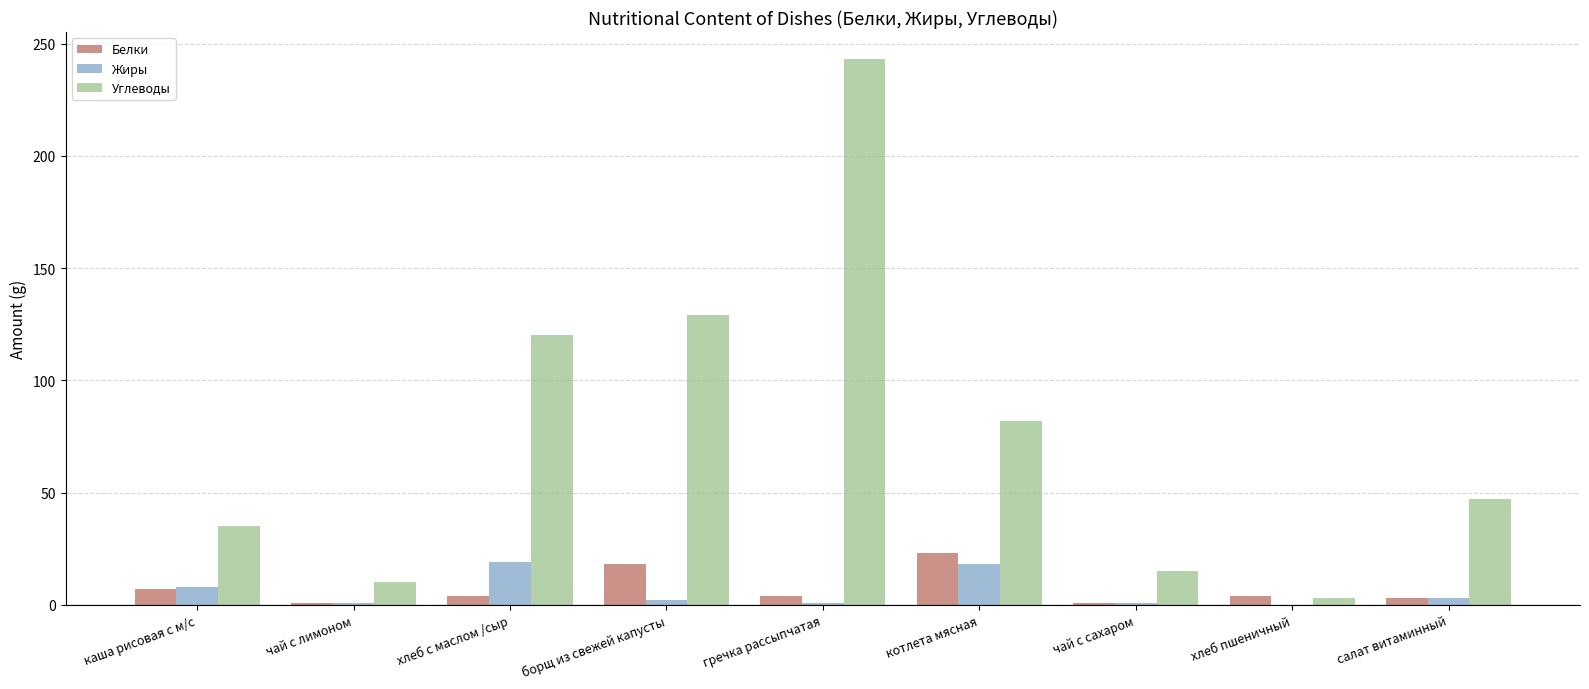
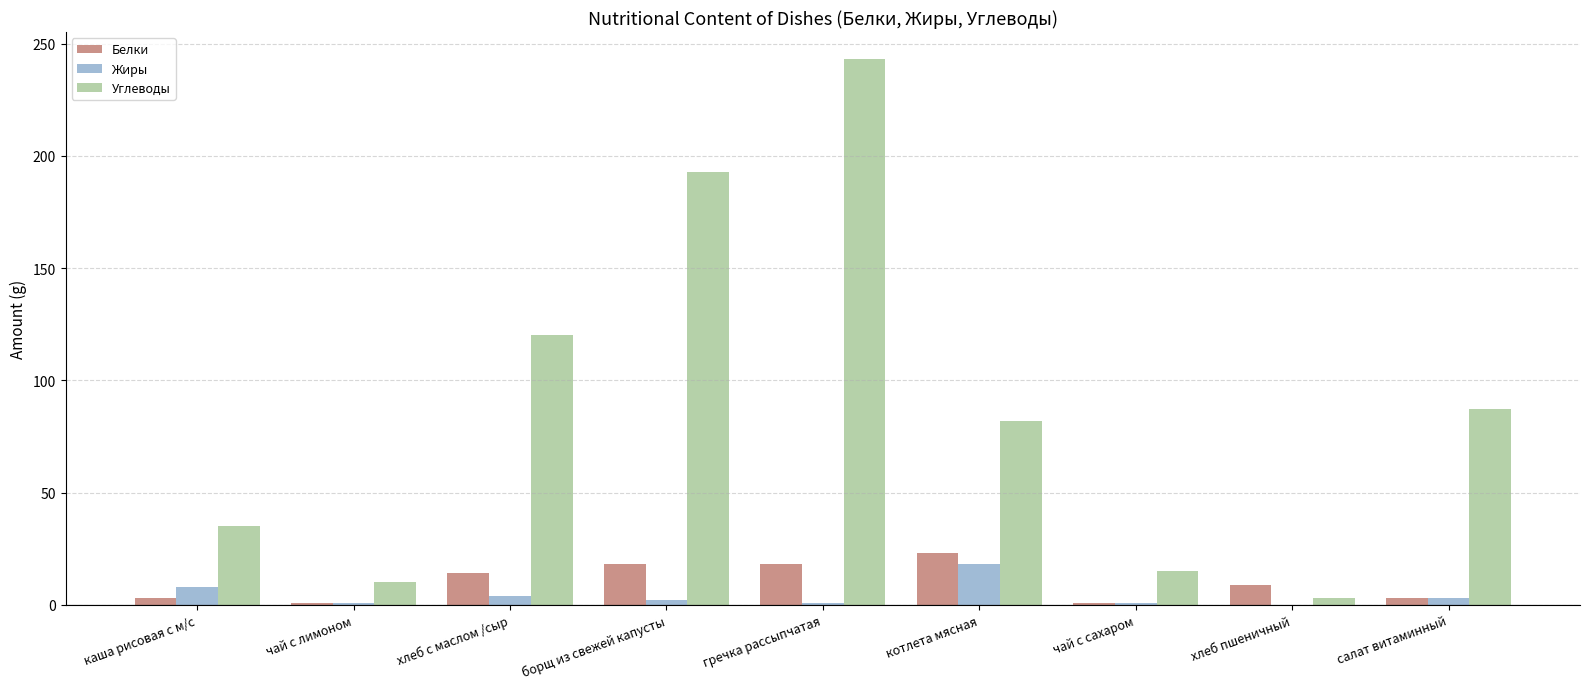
Белки, каша рисовая с м/с: 7 -> 3
Белки, хлеб с маслом /сыр: 4 -> 14
Жиры, хлеб с маслом /сыр: 19 -> 4
Углеводы, борщ из свежей капусты: 129 -> 193
Белки, гречка рассыпчатая: 4 -> 18
Белки, хлеб пшеничный: 4 -> 9
Углеводы, салат витаминный: 47 -> 87
